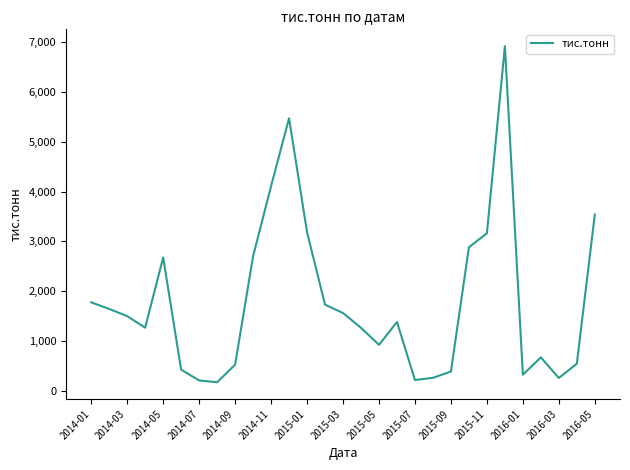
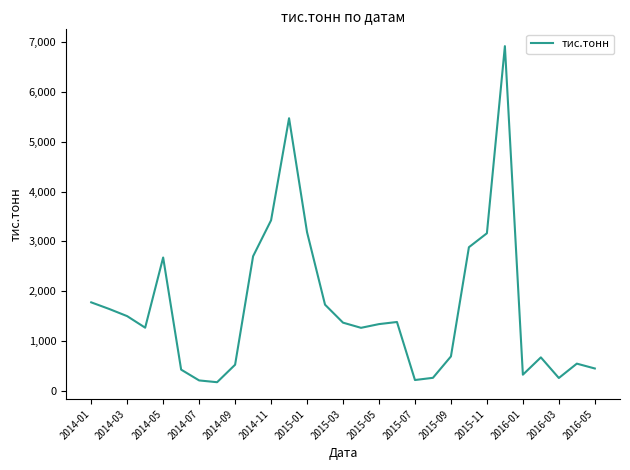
2014-11: 4,100 -> 3,400
2015-03: 1,600 -> 1,400
2015-05: 900 -> 1,300
2015-09: 400 -> 700
2016-05: 3,500 -> 400
